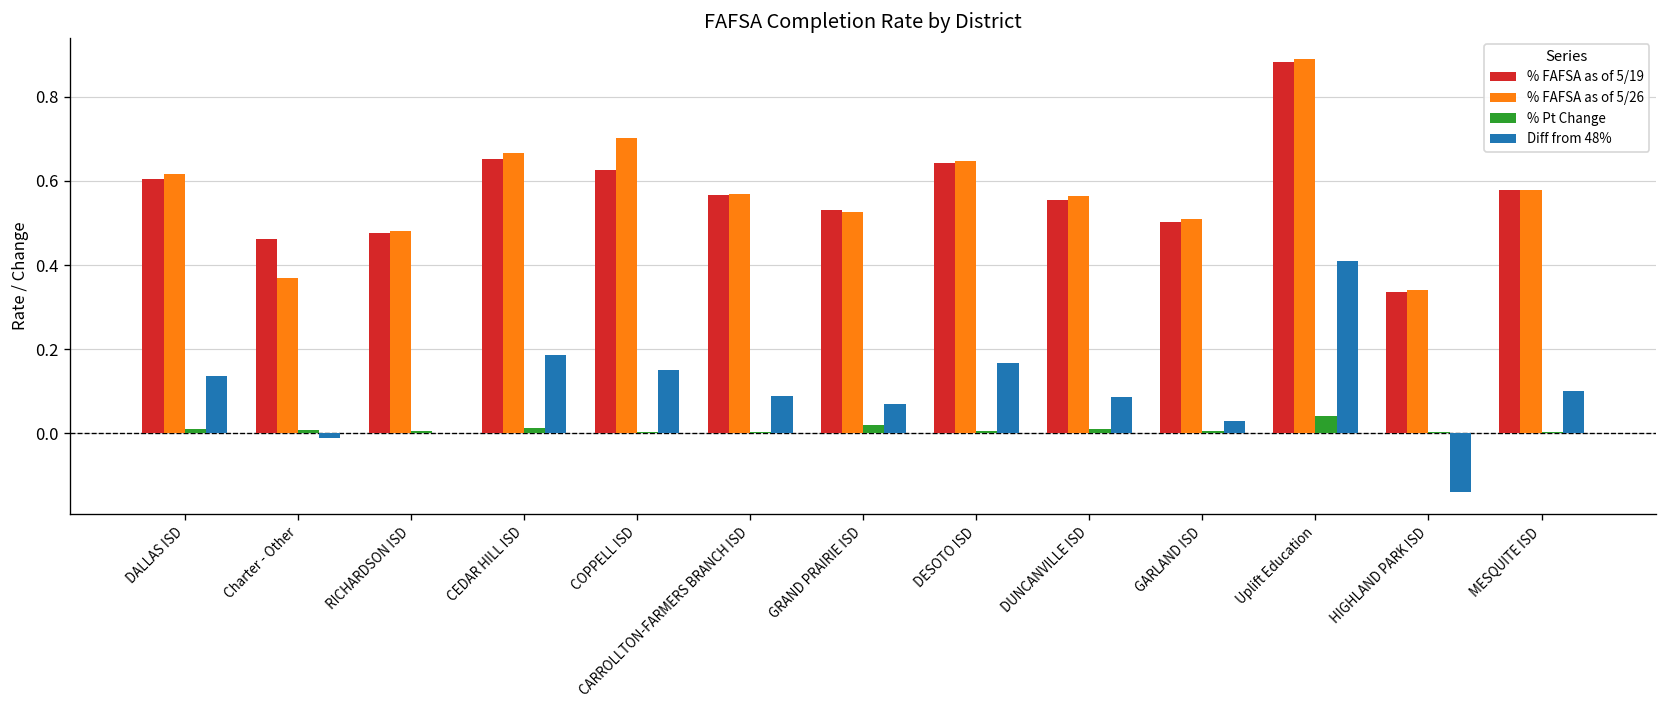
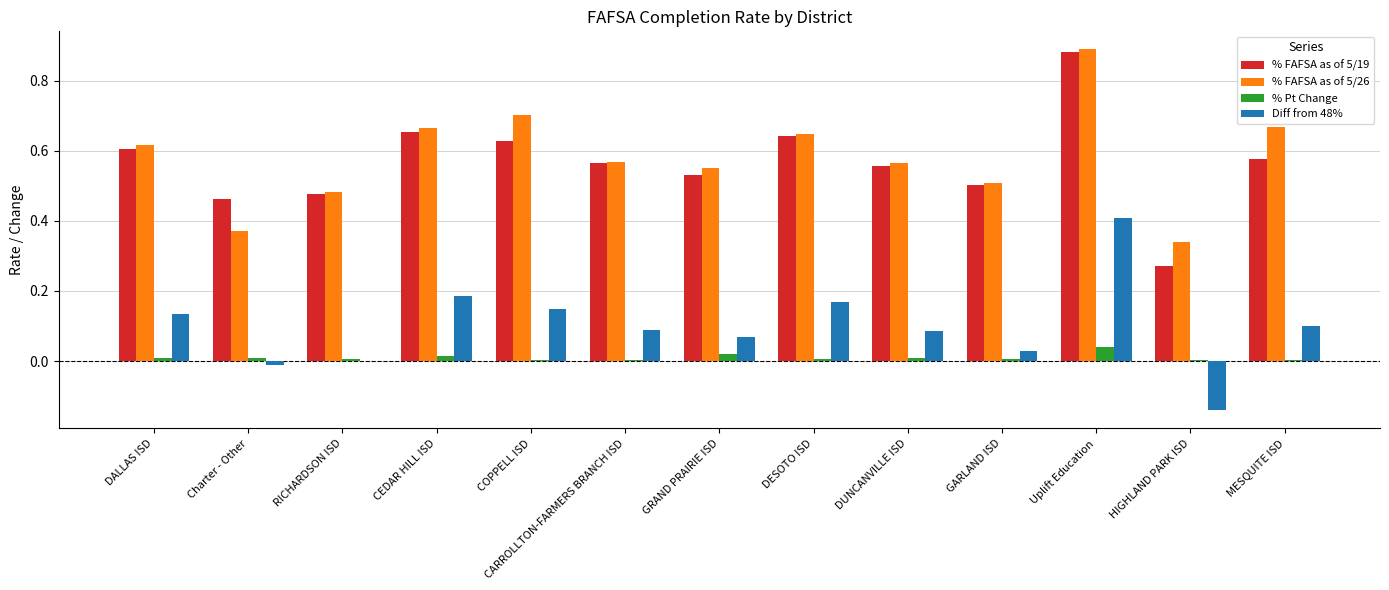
% FAFSA as of 5/26, GRAND PRAIRIE ISD: 0.53 -> 0.55
% FAFSA as of 5/19, HIGHLAND PARK ISD: 0.34 -> 0.27
% FAFSA as of 5/26, MESQUITE ISD: 0.58 -> 0.67
